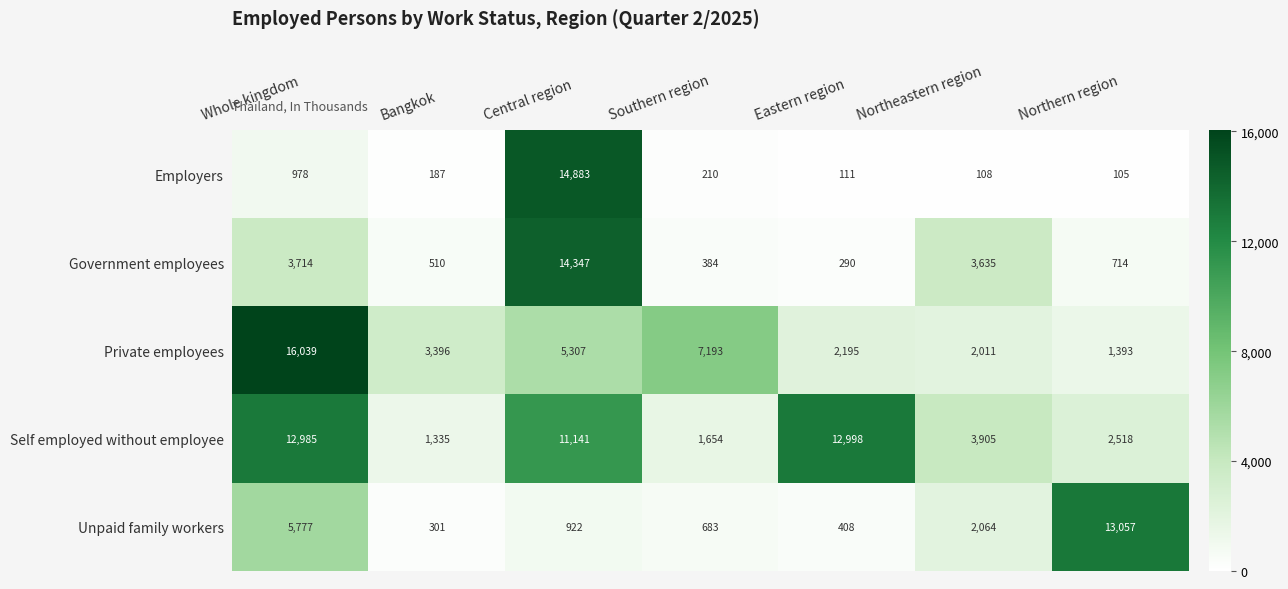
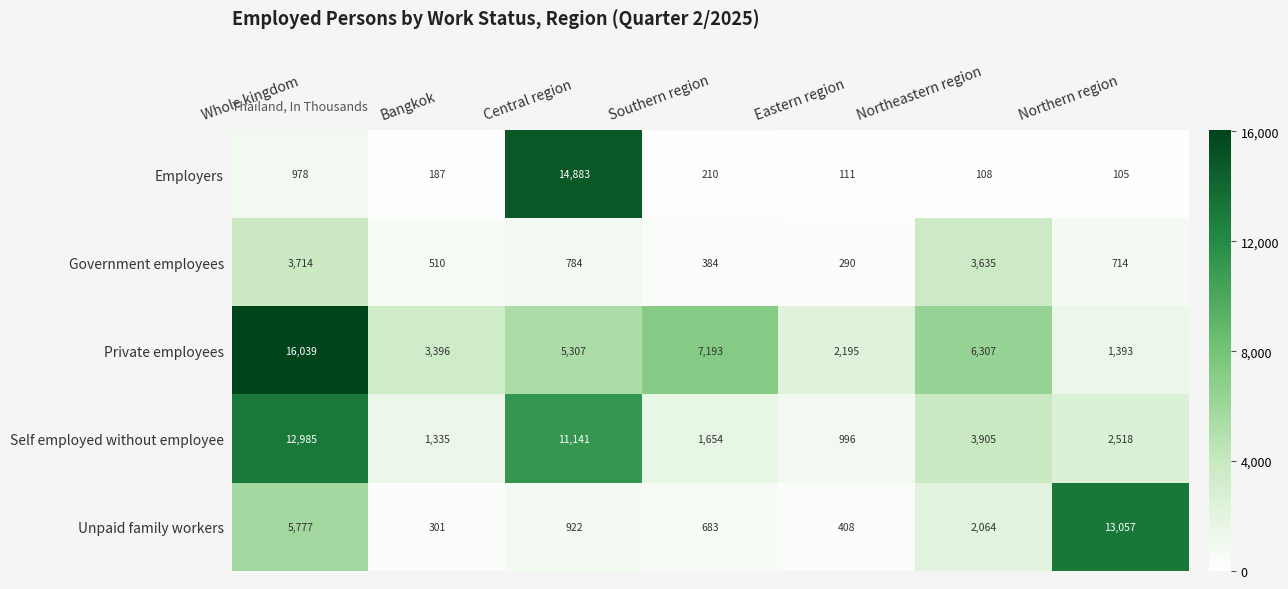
Government employees, Central region: 14,347 -> 784
Private employees, Northeastern region: 2,011 -> 6,307
Self employed without employee, Eastern region: 12,998 -> 996
